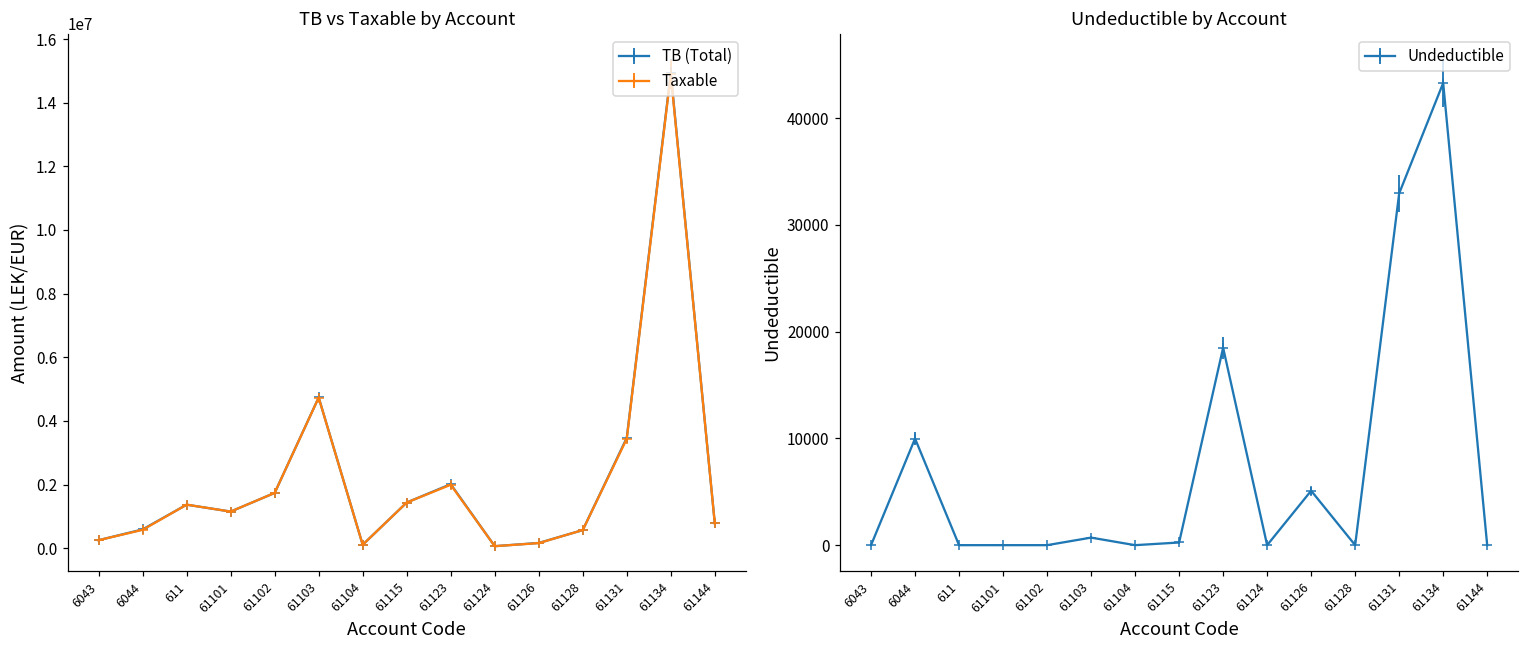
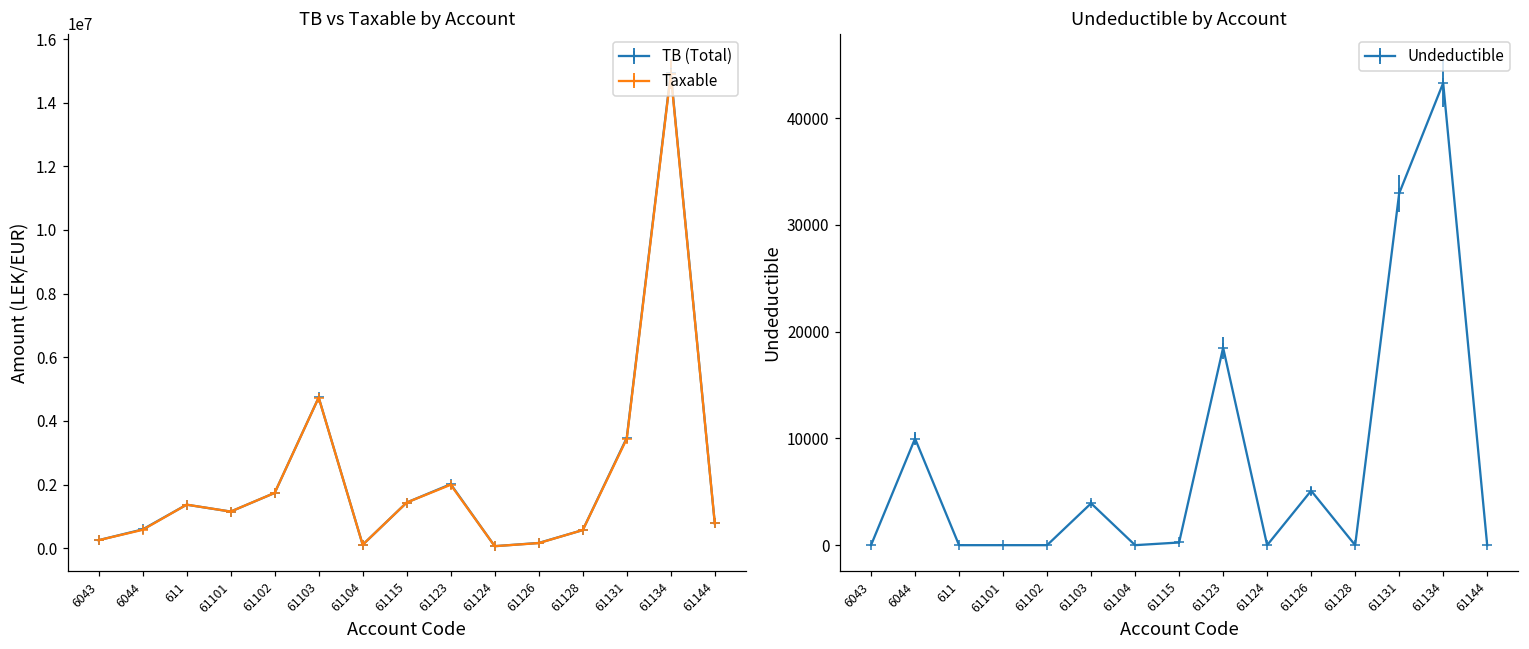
Undeductible by Account, 61103: 1000 -> 4000
